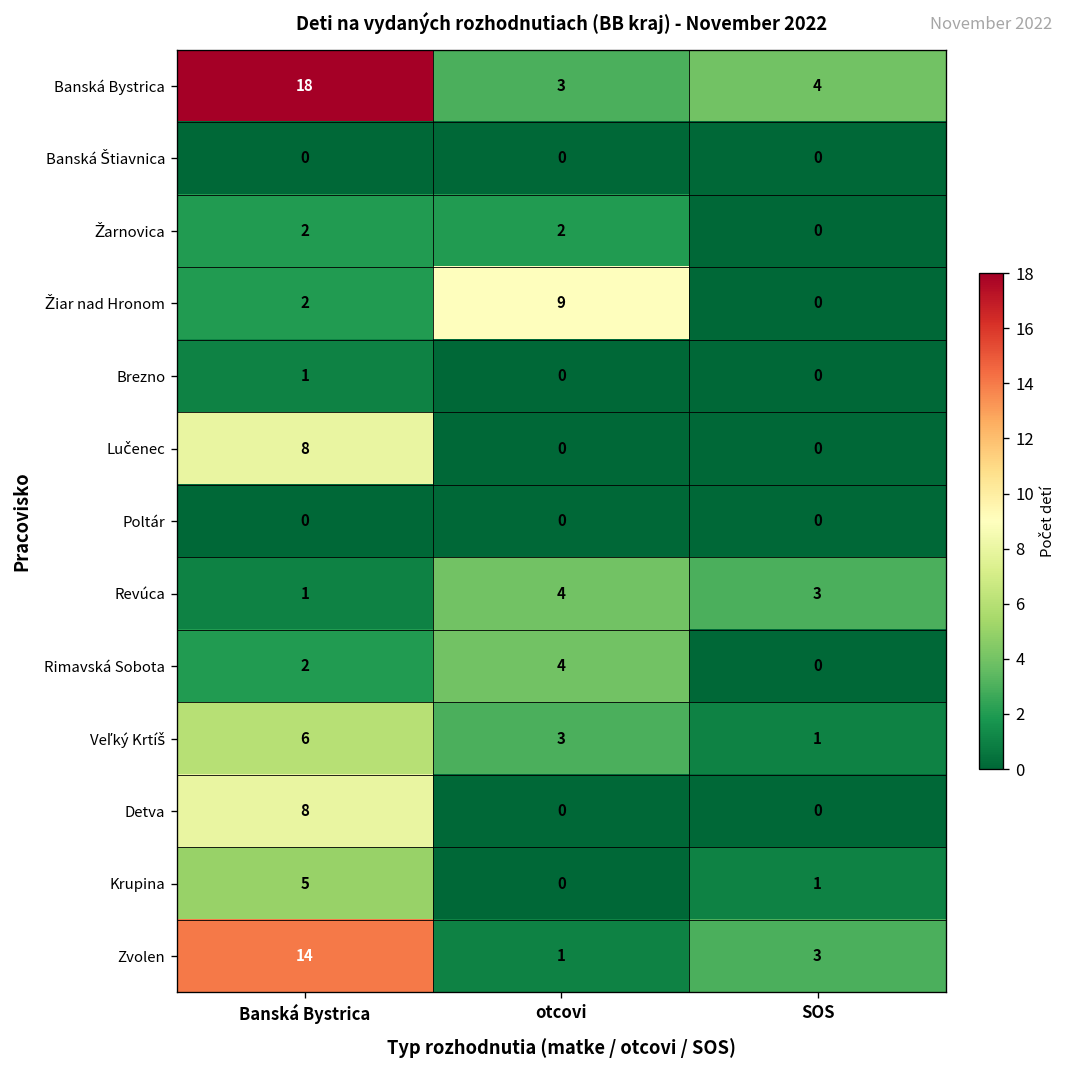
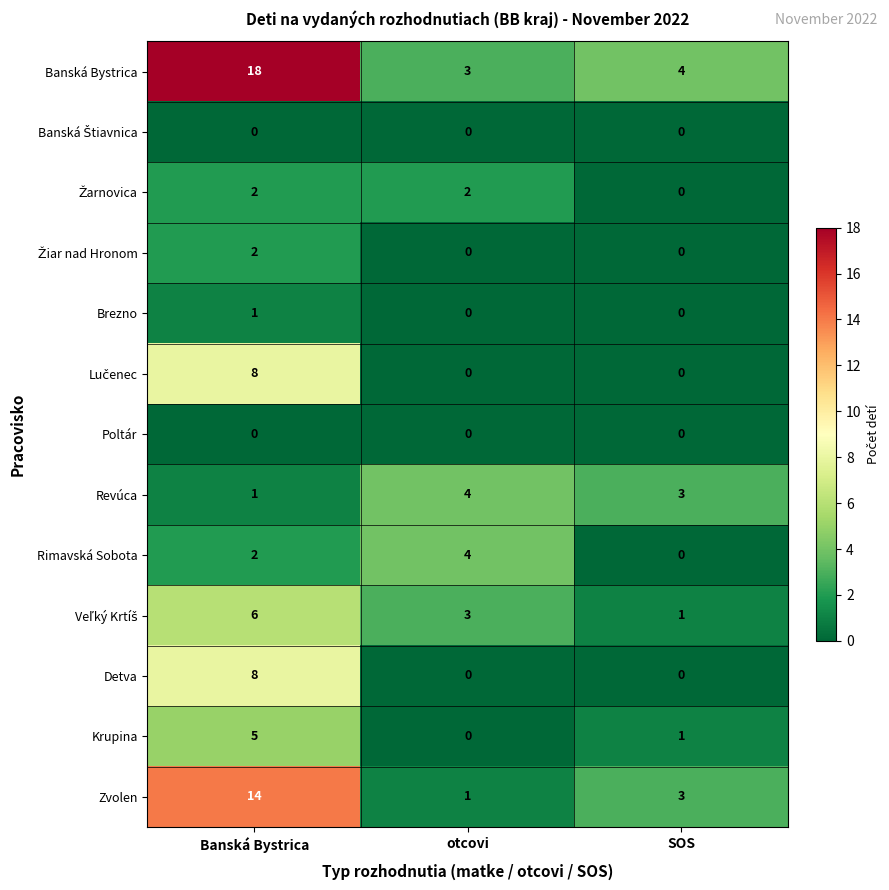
Žiar nad Hronom, otcovi: 9 -> 0
